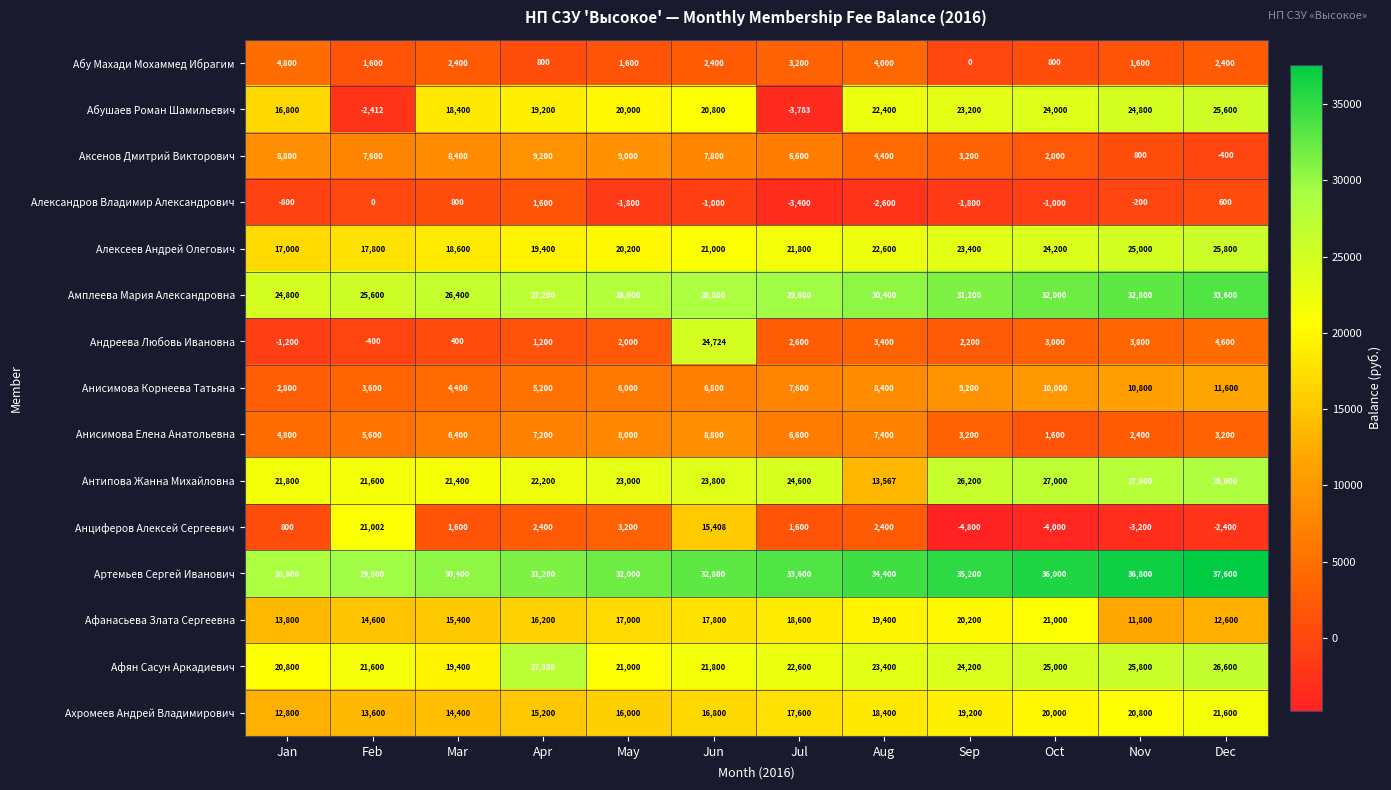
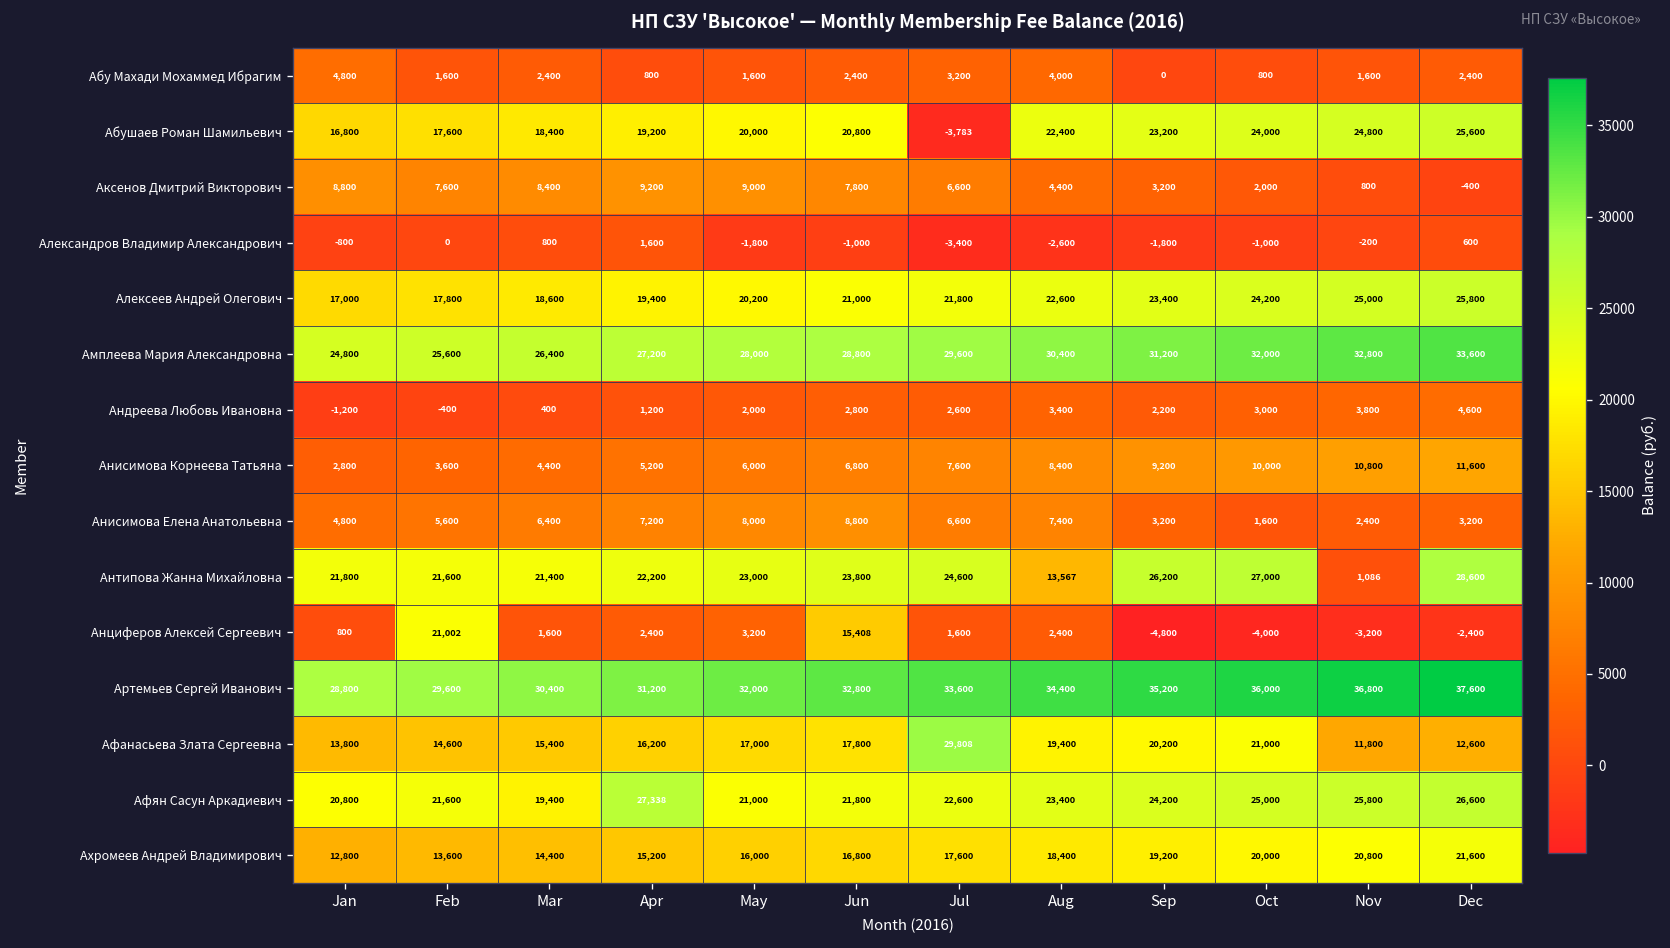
Абушаев Роман Шамильевич, Feb: -2,412 -> 17,600
Андреева Любовь Ивановна, Jun: 24,724 -> 2,800
Антипова Жанна Михайловна, Nov: 27,800 -> 1,086
Афанасьева Злата Сергеевна, Jul: 18,600 -> 29,808
